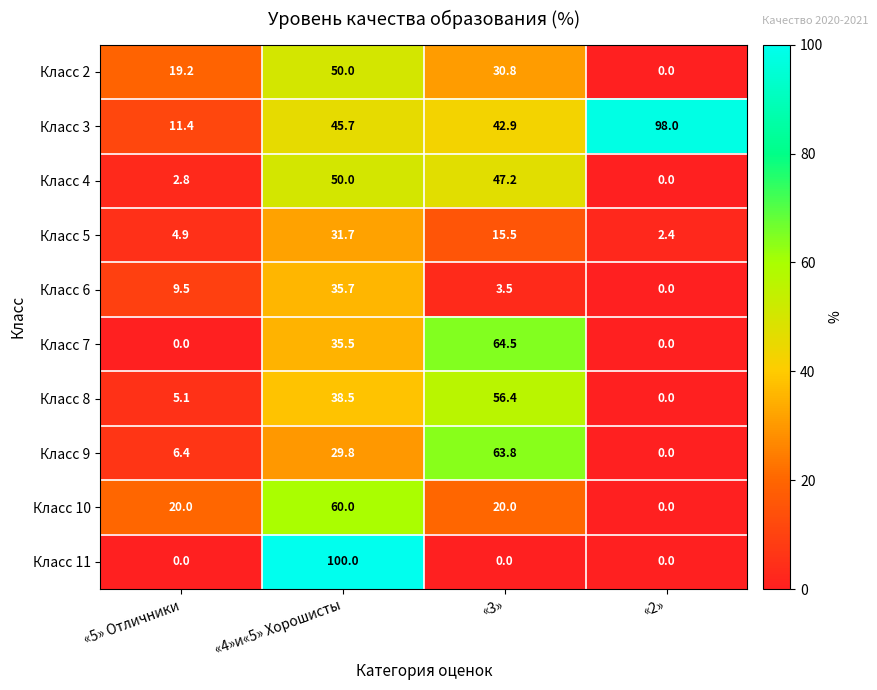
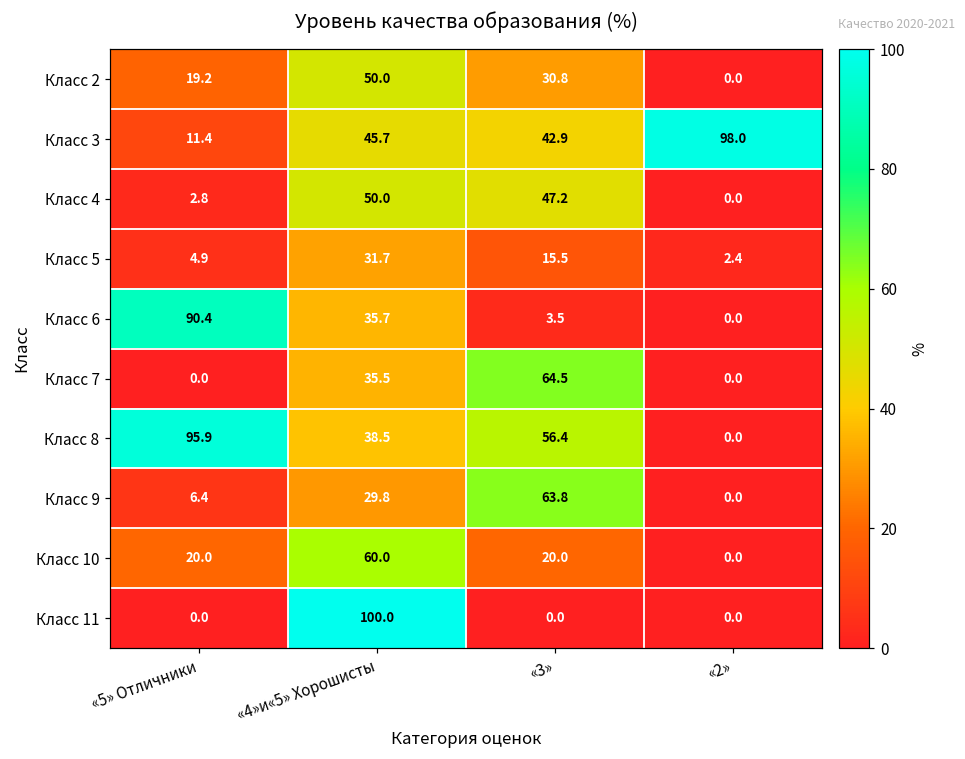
Класс 6, «5» Отличники: 9.5 -> 90.4
Класс 8, «5» Отличники: 5.1 -> 95.9
